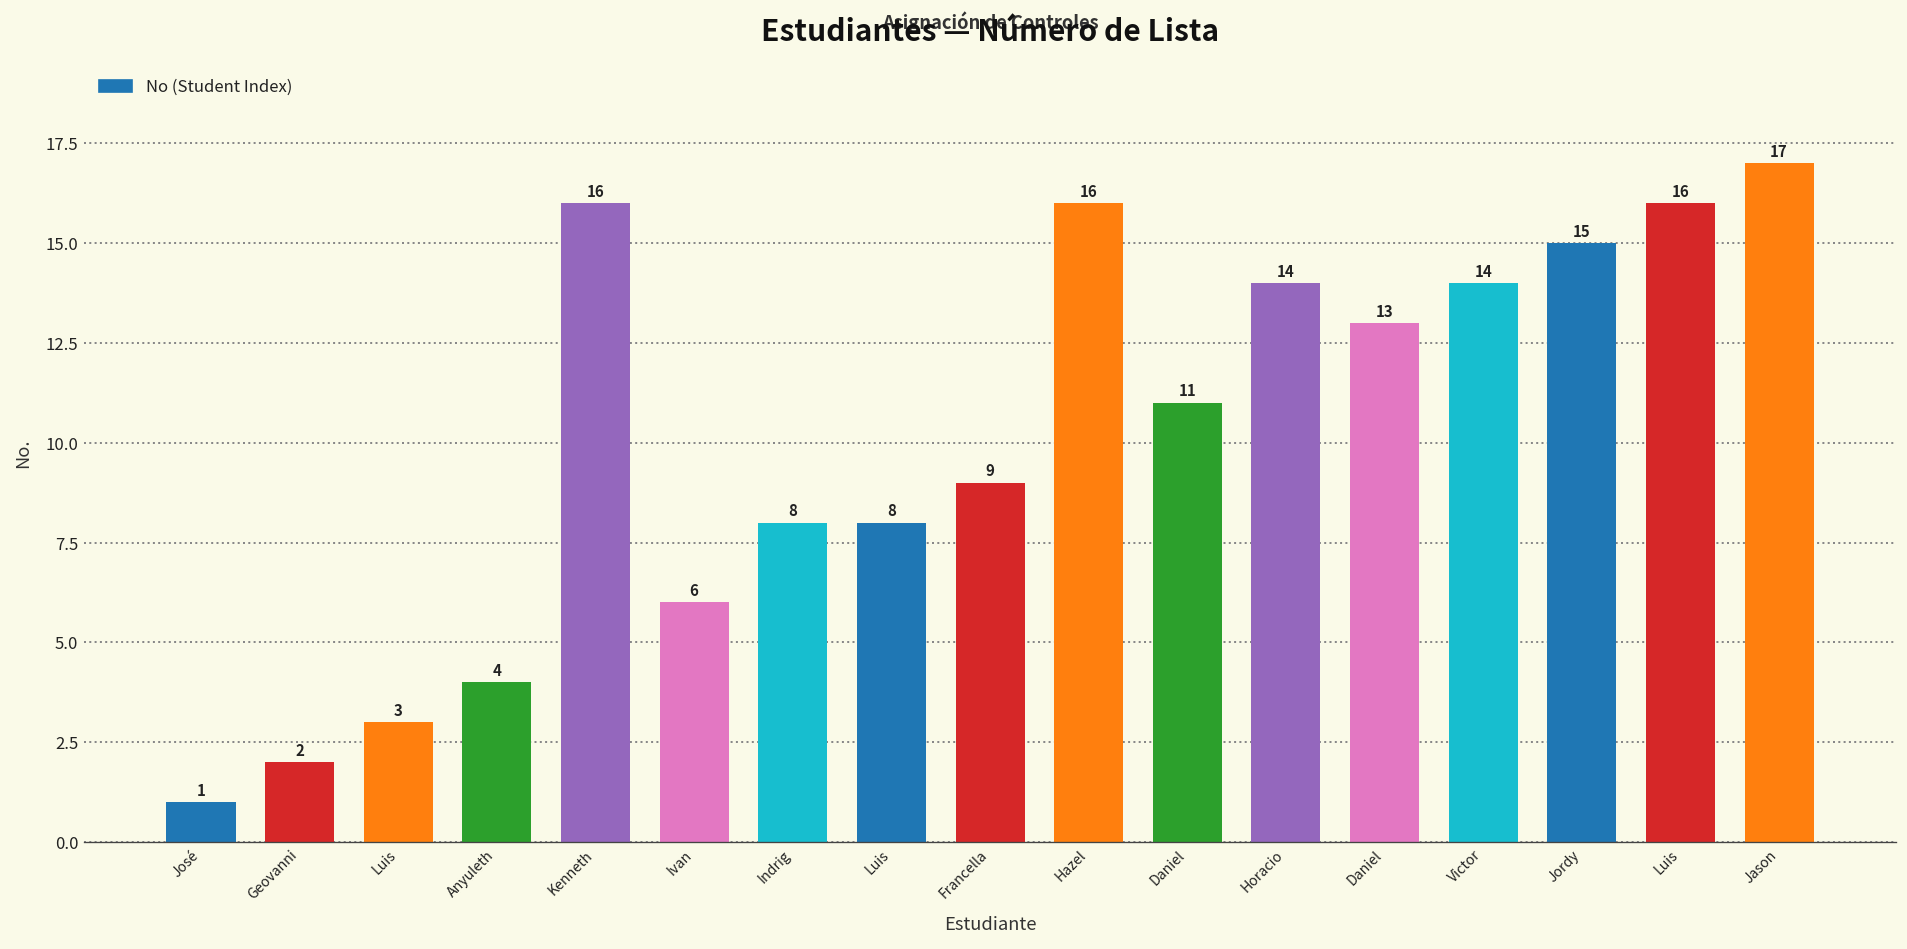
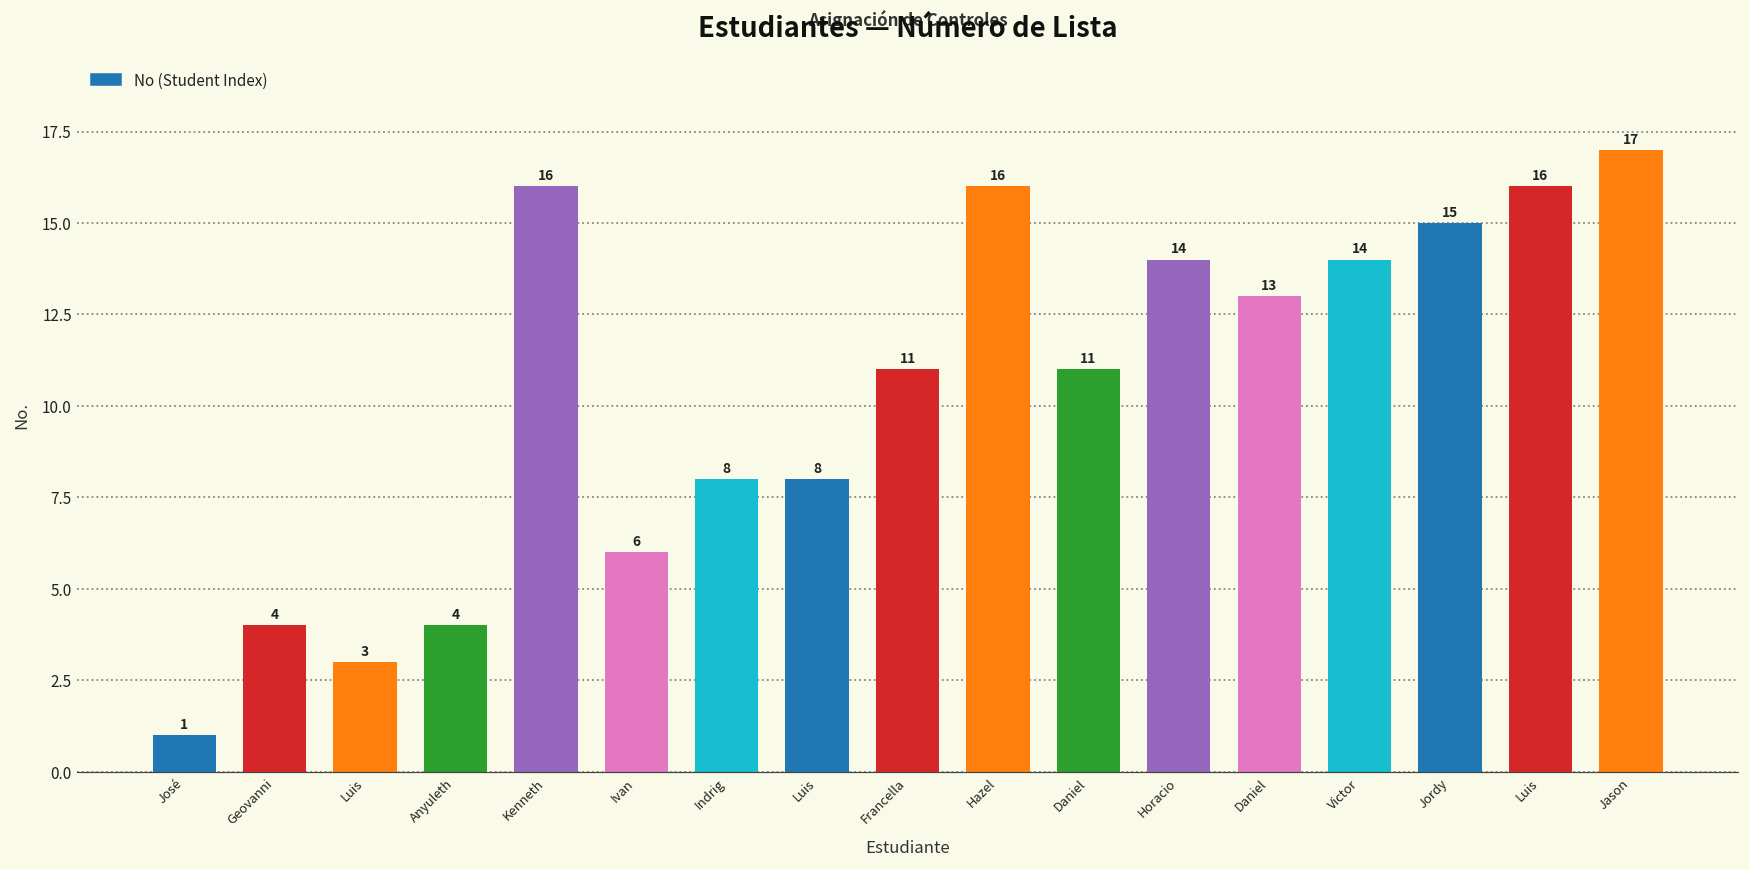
Geovanni: 2 -> 4
Francella: 9 -> 11
